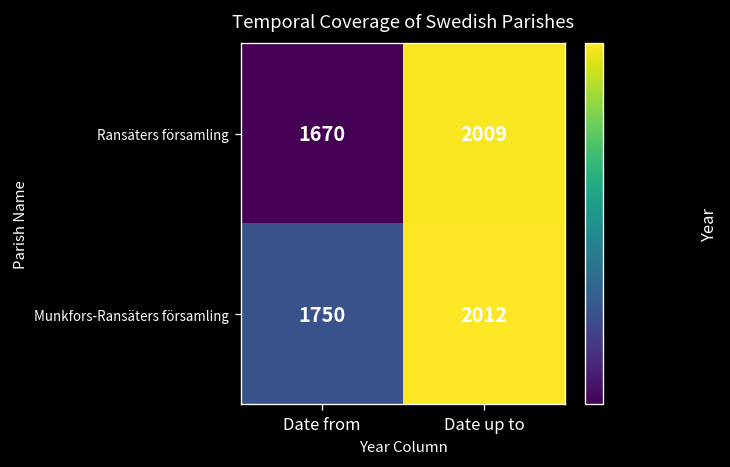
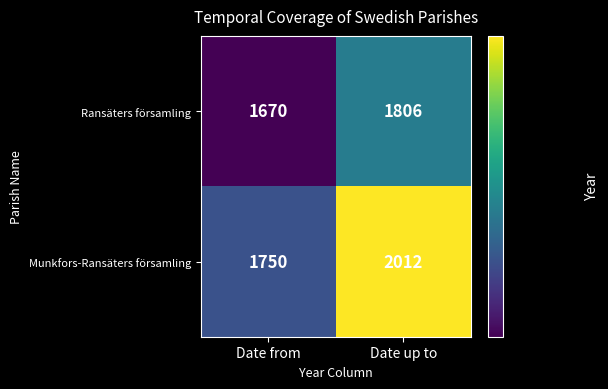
Ransäters församling, Date up to: 2009 -> 1806
